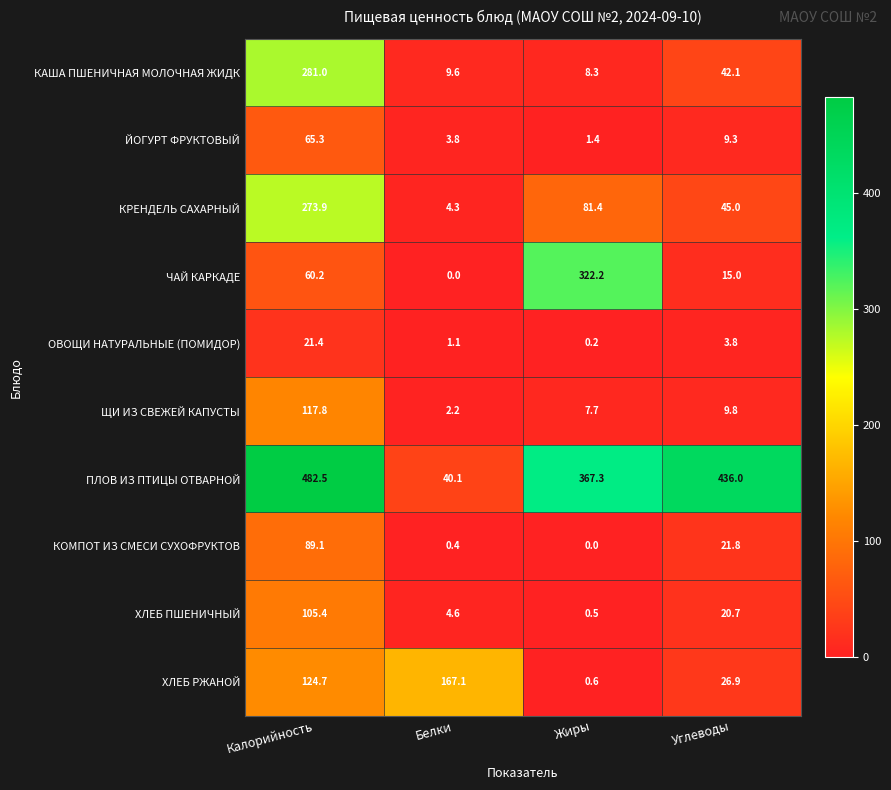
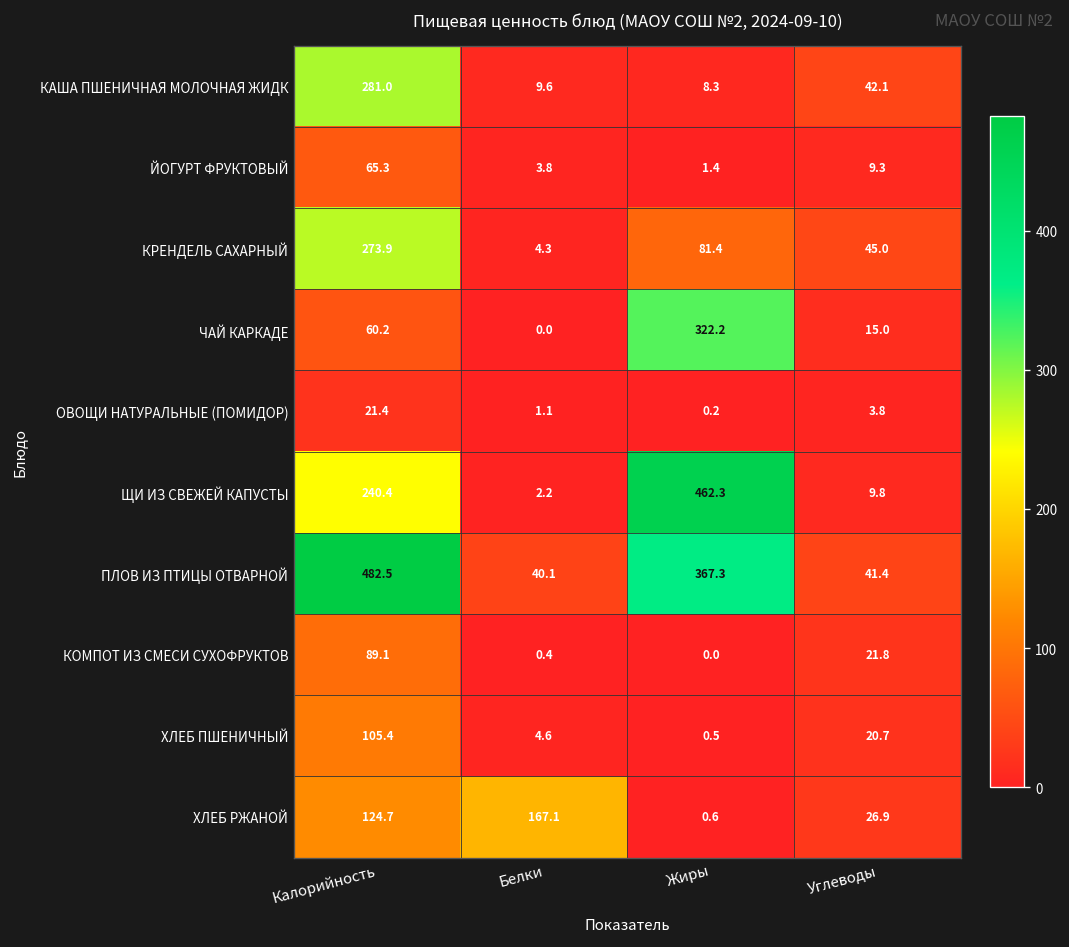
ЩИ ИЗ СВЕЖЕЙ КАПУСТЫ, Калорийность: 117.8 -> 240.4
ЩИ ИЗ СВЕЖЕЙ КАПУСТЫ, Жиры: 7.7 -> 462.3
ПЛОВ ИЗ ПТИЦЫ ОТВАРНОЙ, Углеводы: 436.0 -> 41.4
